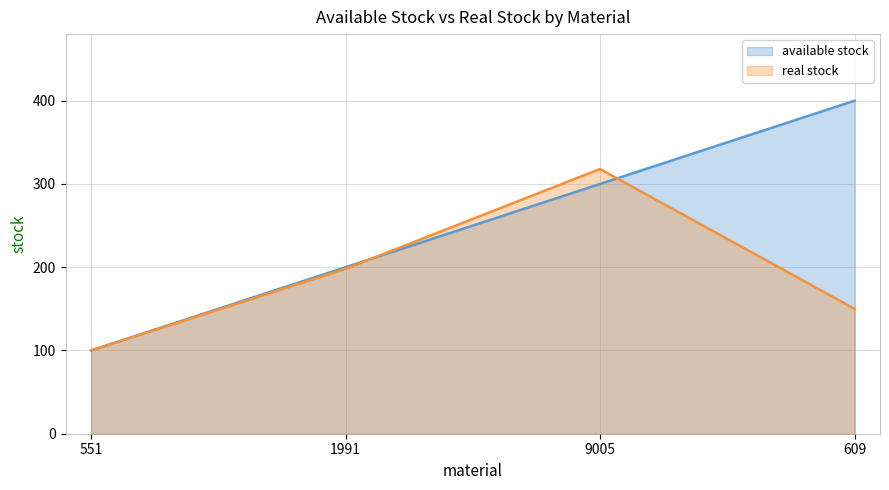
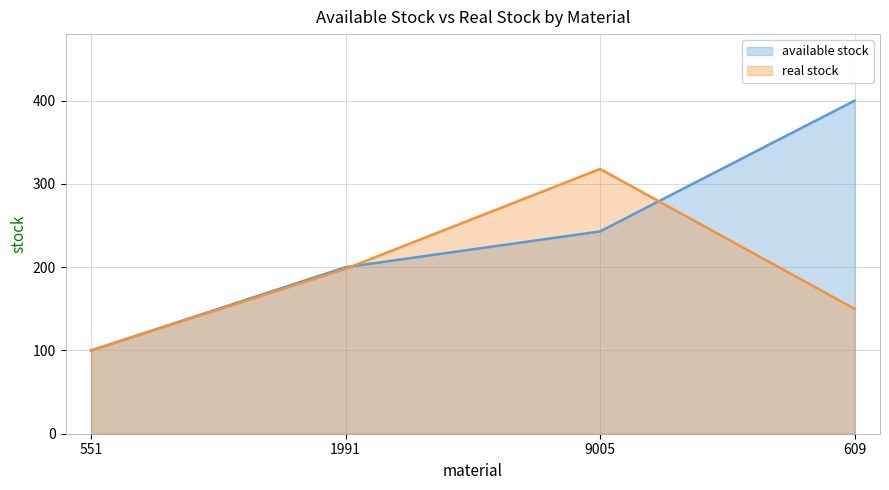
available stock, 9005: 300 -> 240
